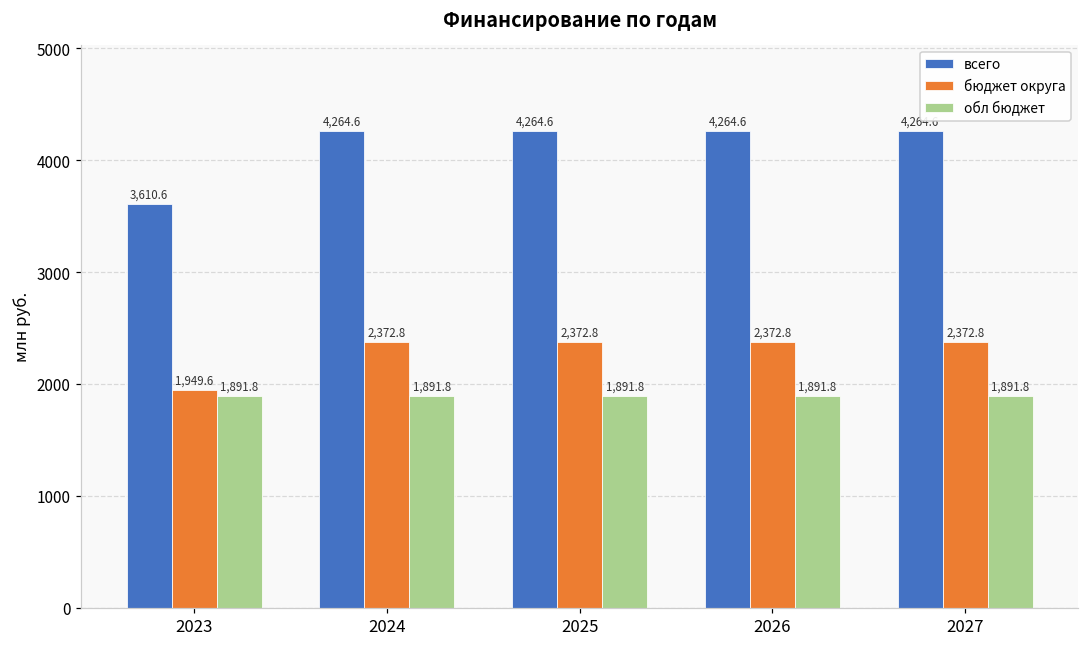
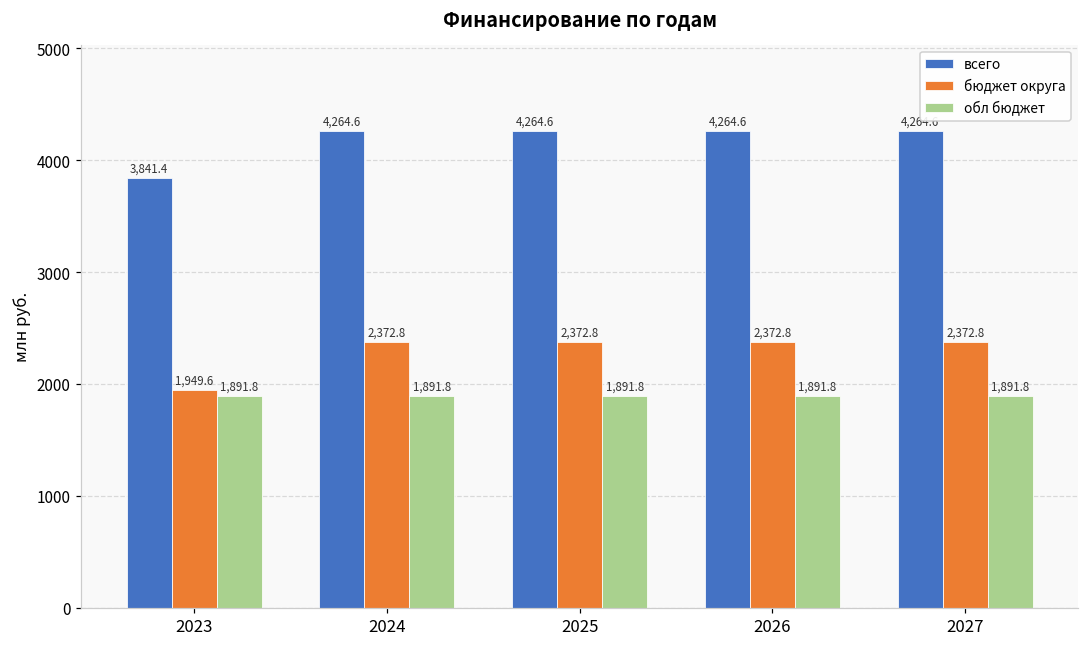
всего, 2023: 3,610.6 -> 3,841.4
